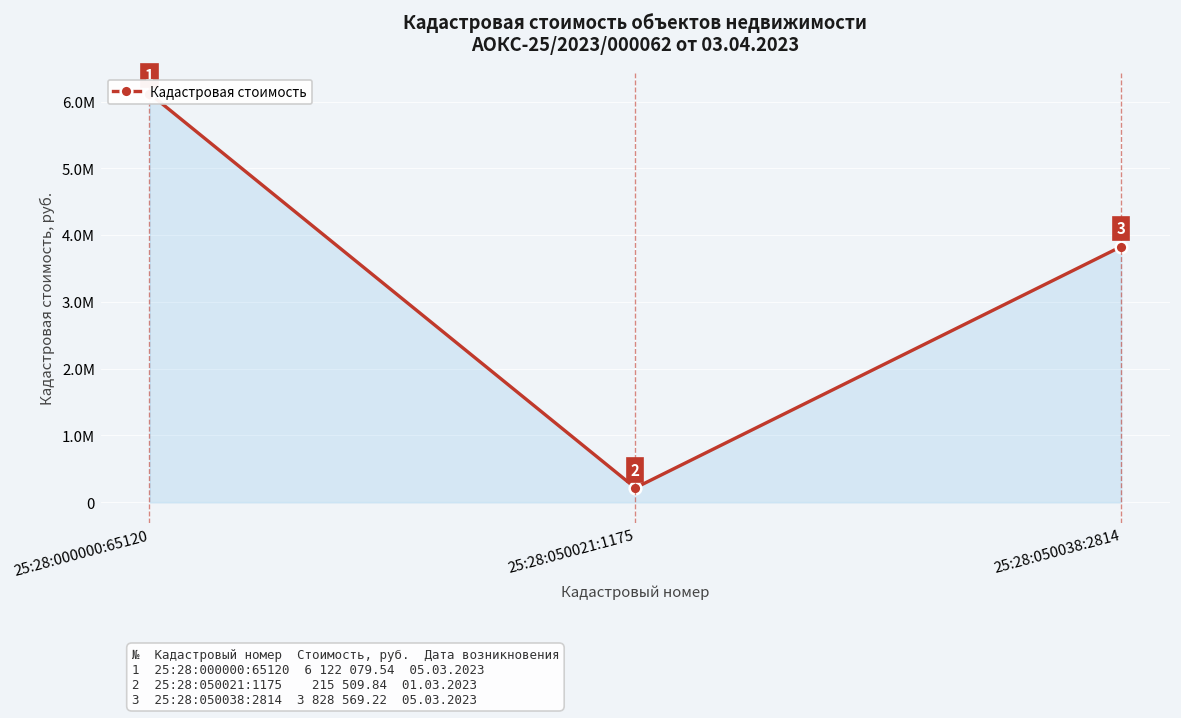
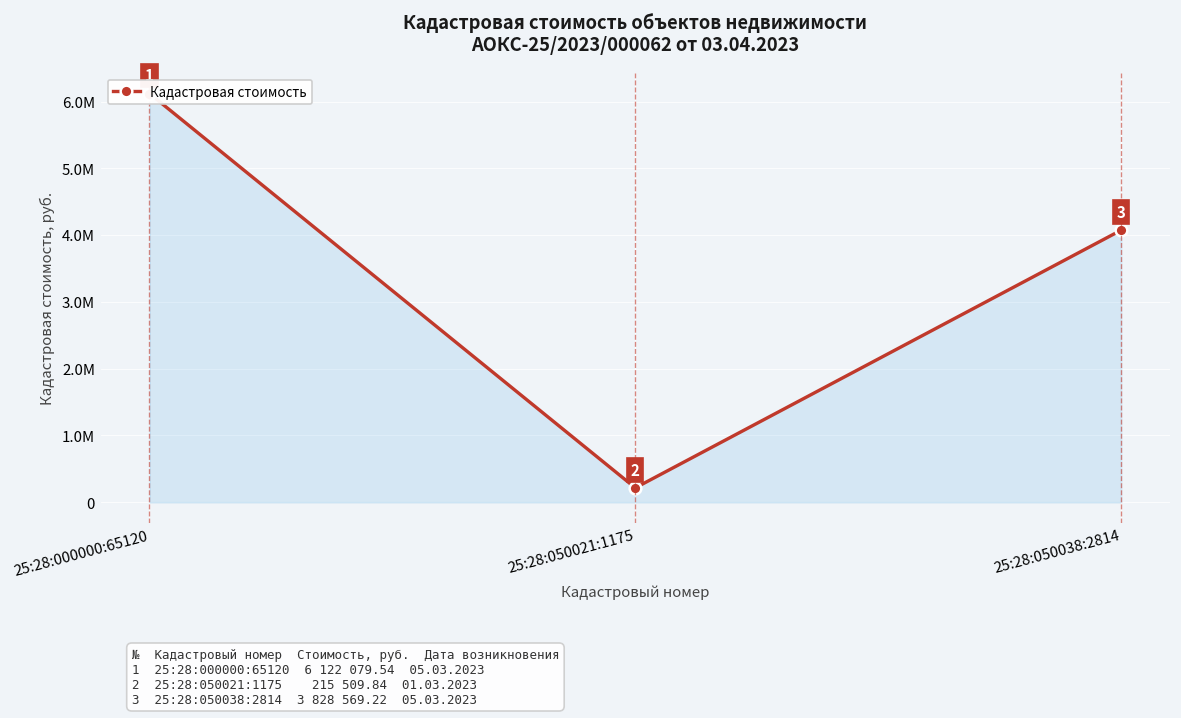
25:28:050038:2814: 3.8М -> 4.1М
